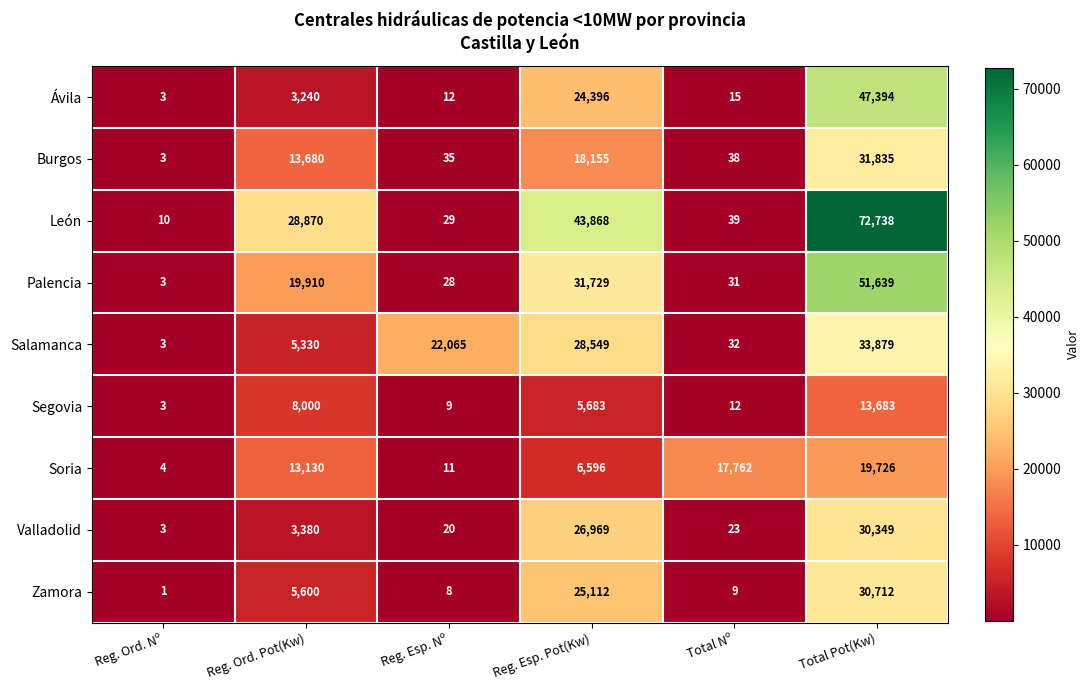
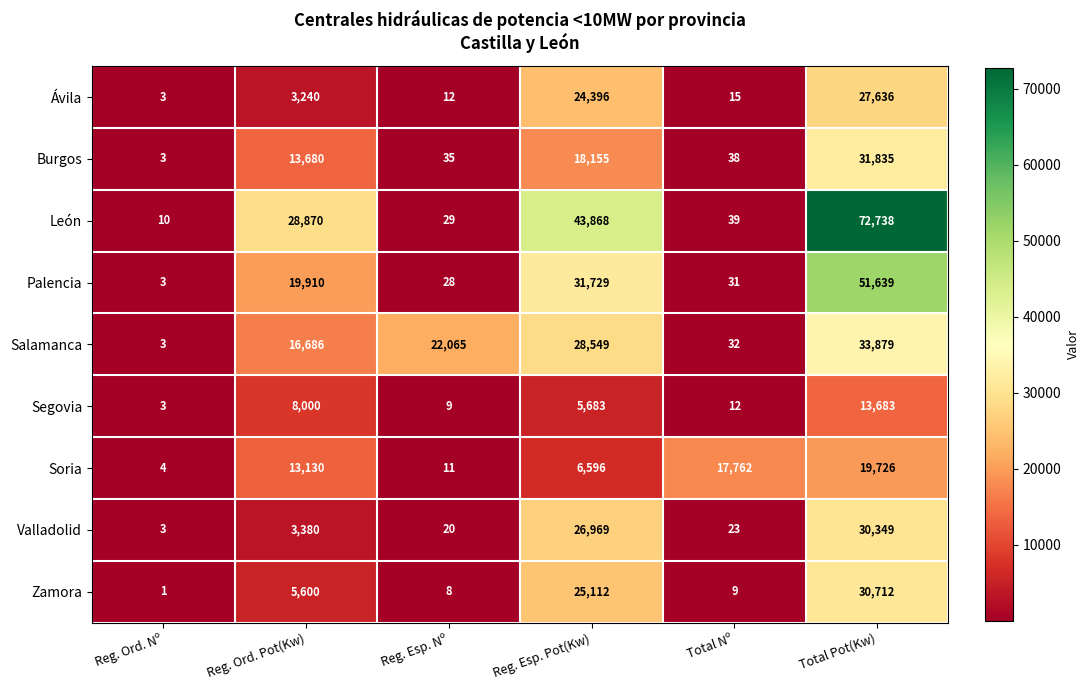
Ávila, Total Pot(Kw): 47,394 -> 27,636
Salamanca, Reg. Ord. Pot(Kw): 5,330 -> 16,686
